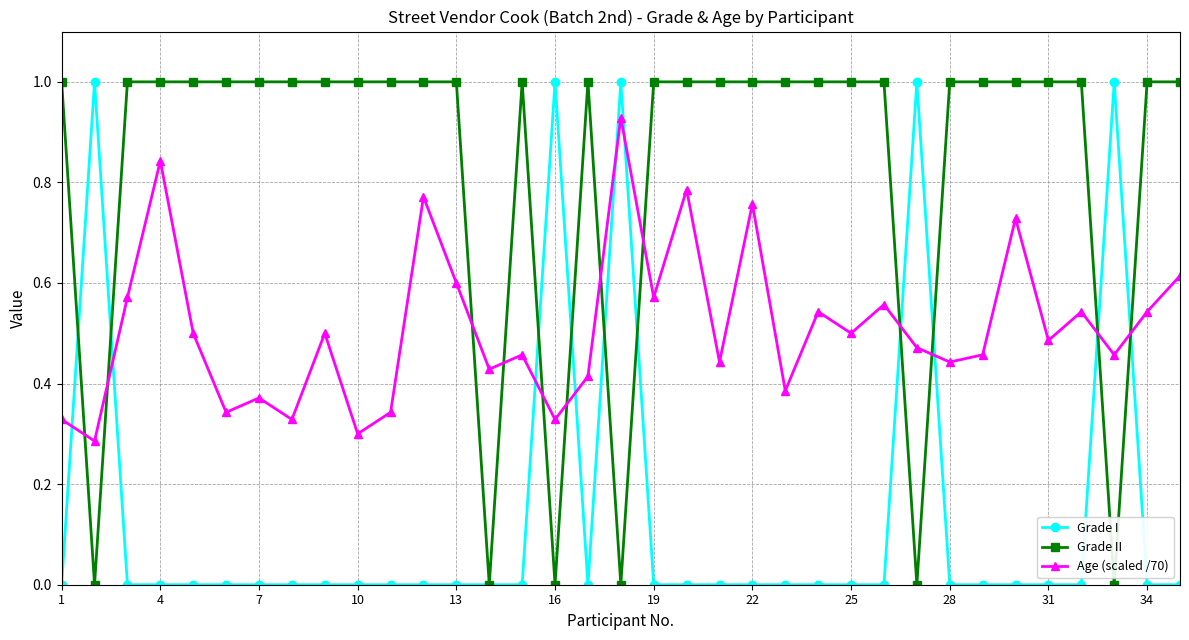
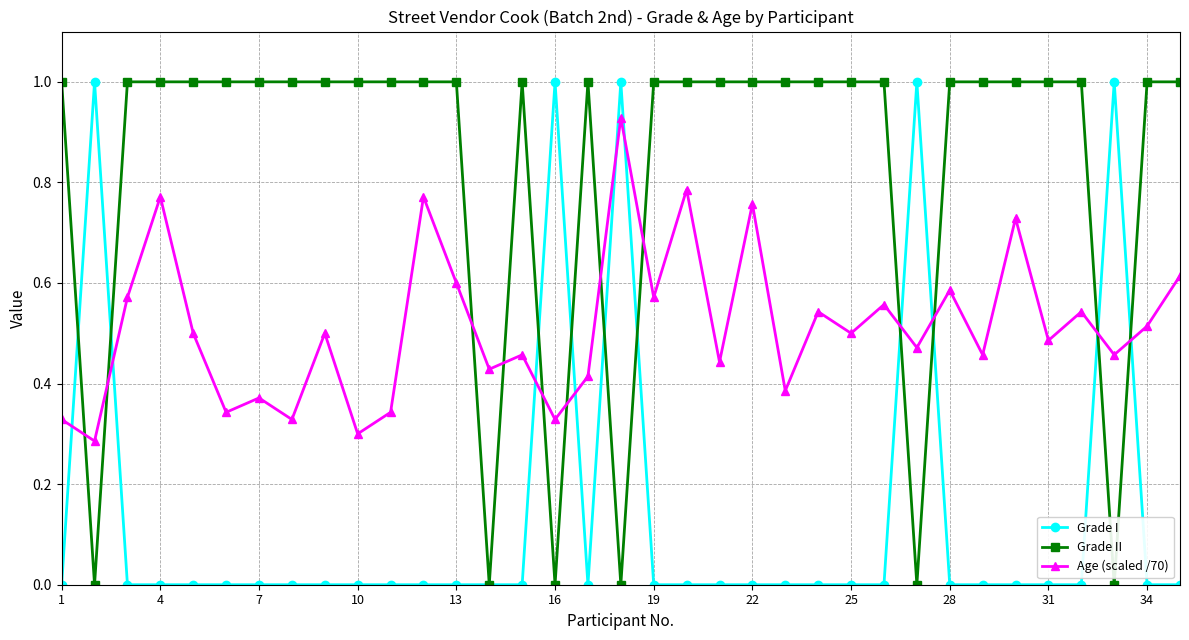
Age (scaled /70), 4: 0.84 -> 0.77
Age (scaled /70), 28: 0.44 -> 0.59
Age (scaled /70), 34: 0.54 -> 0.51
